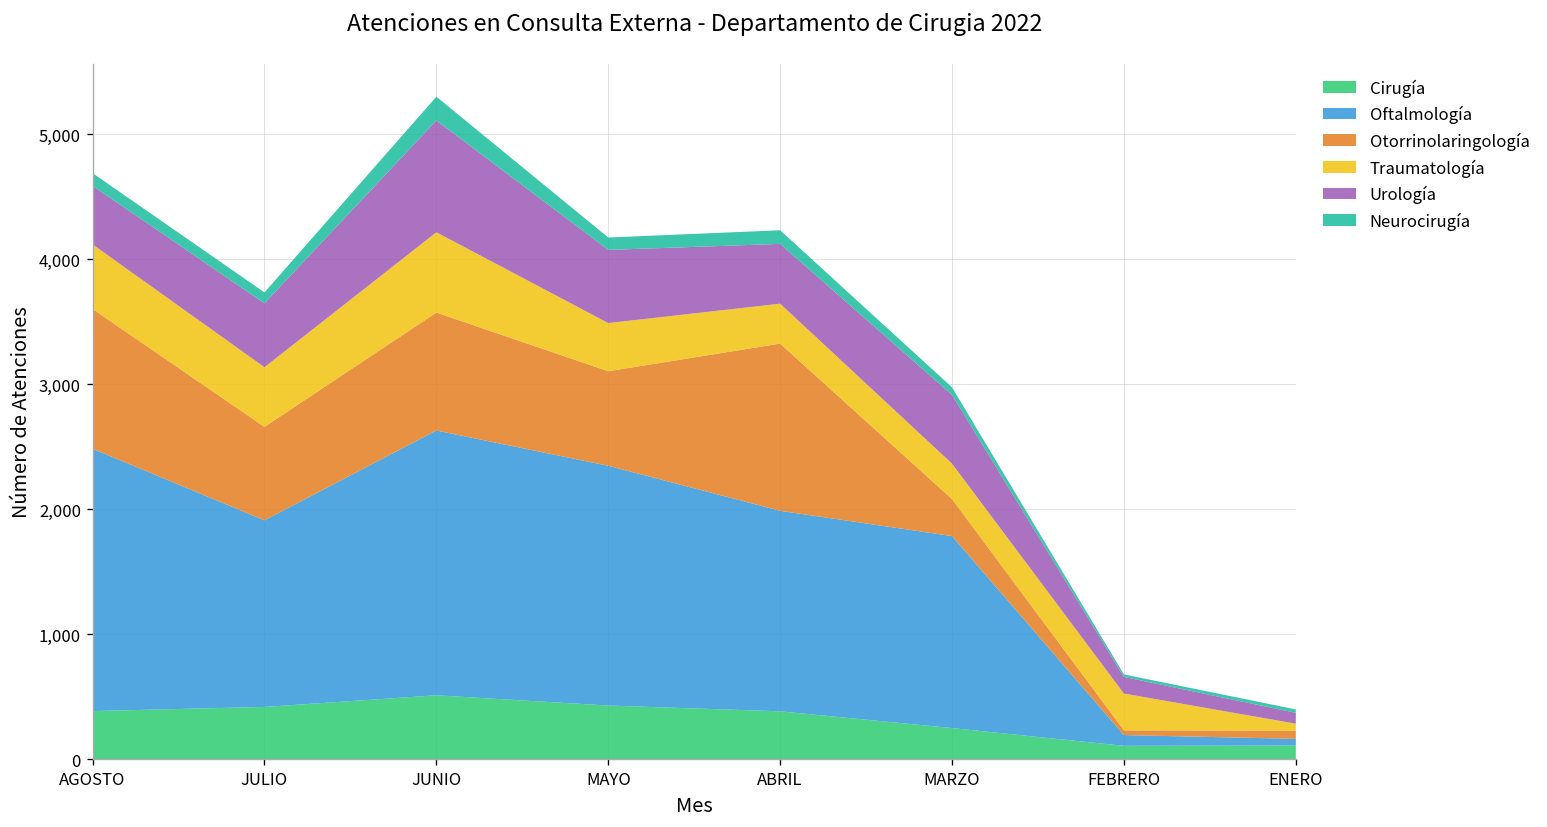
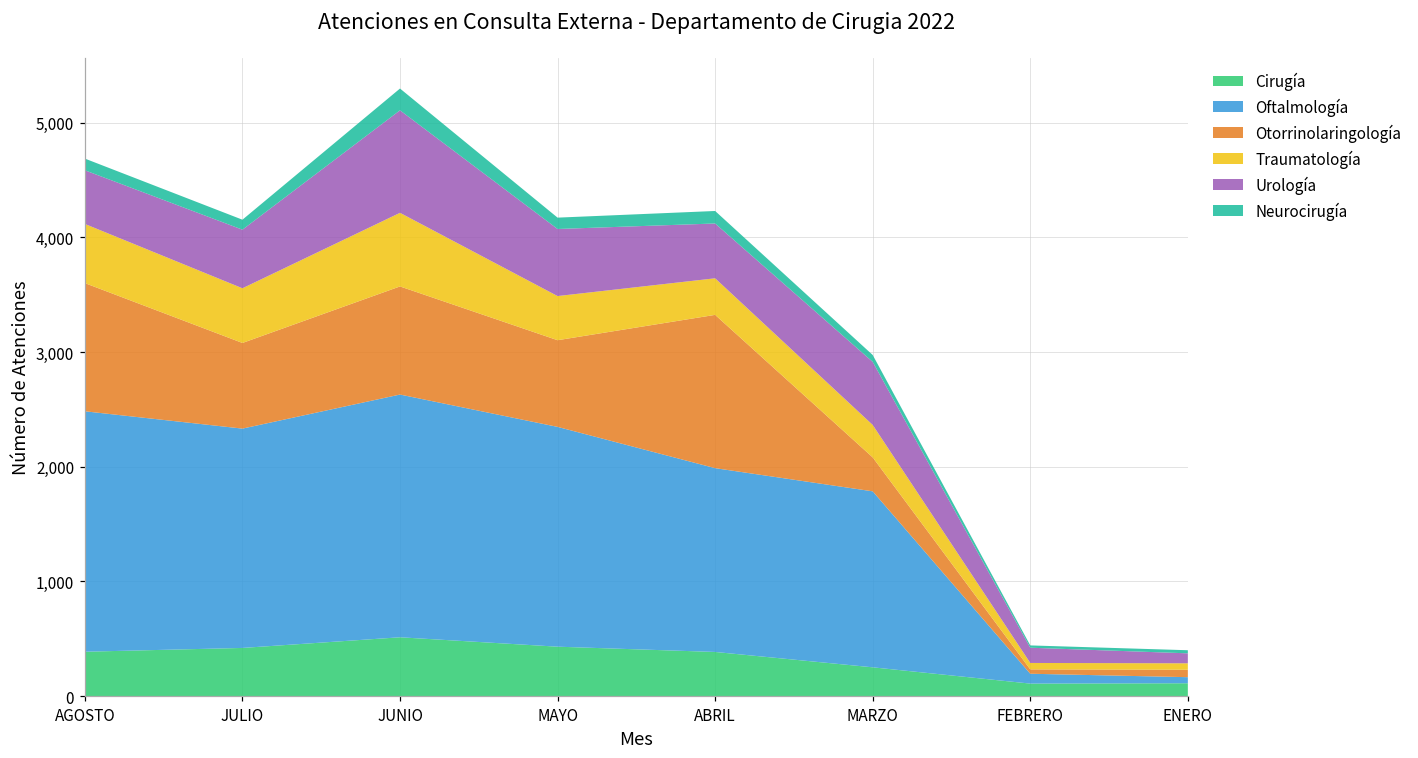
Oftalmología, JULIO: 1,490 -> 1,910
Traumatología, FEBRERO: 290 -> 60
